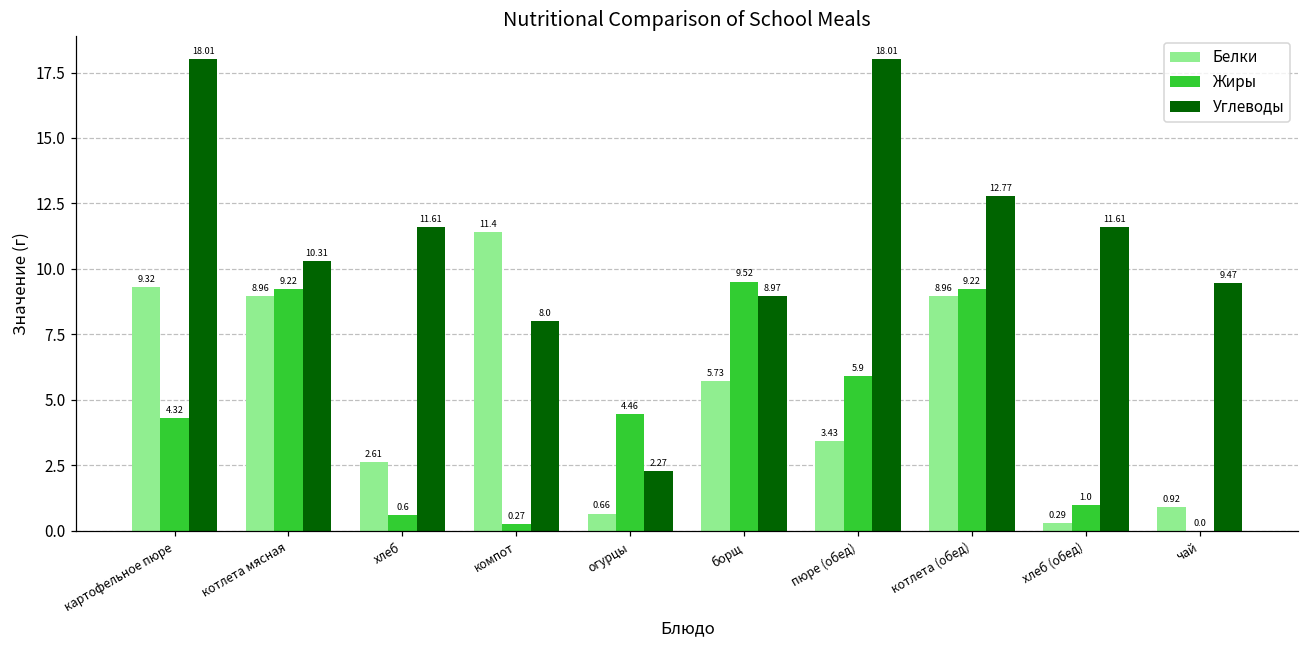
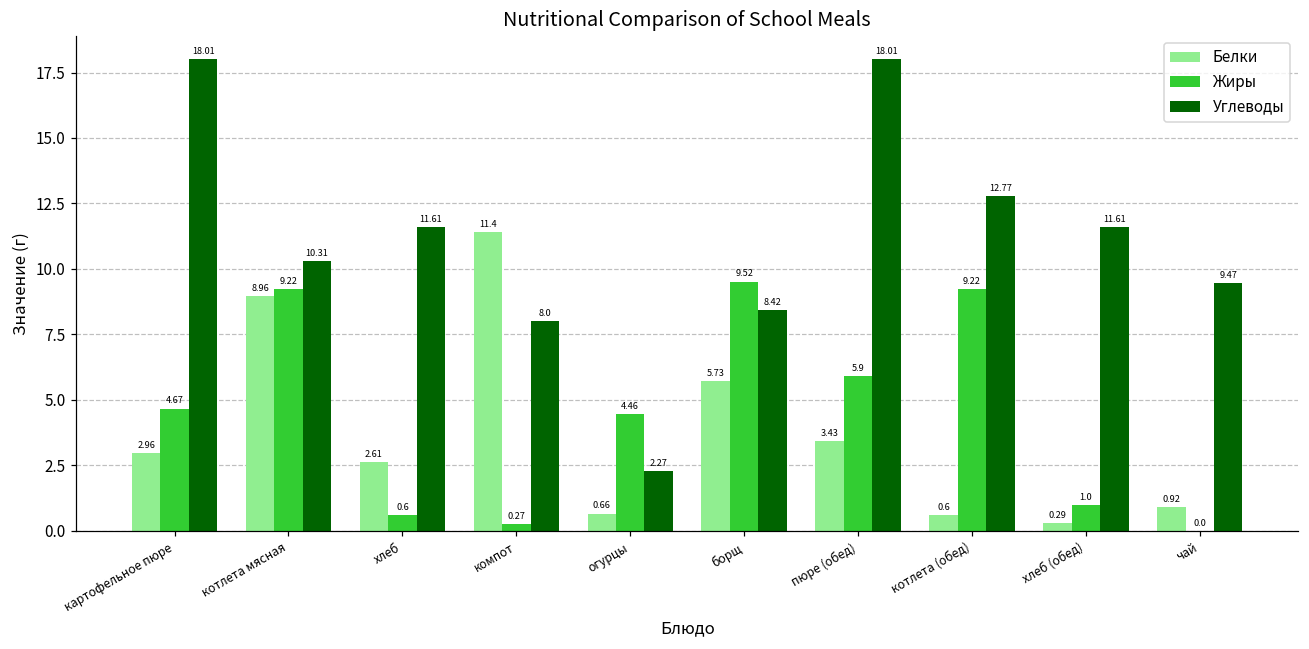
Белки, картофельное пюре: 9.32 -> 2.96
Жиры, картофельное пюре: 4.32 -> 4.67
Углеводы, борщ: 8.97 -> 8.42
Белки, котлета (обед): 8.96 -> 0.6
